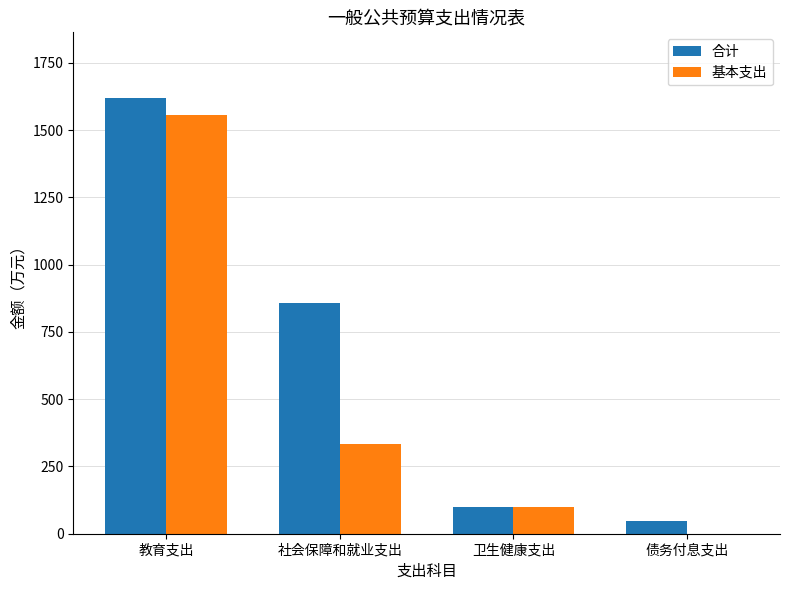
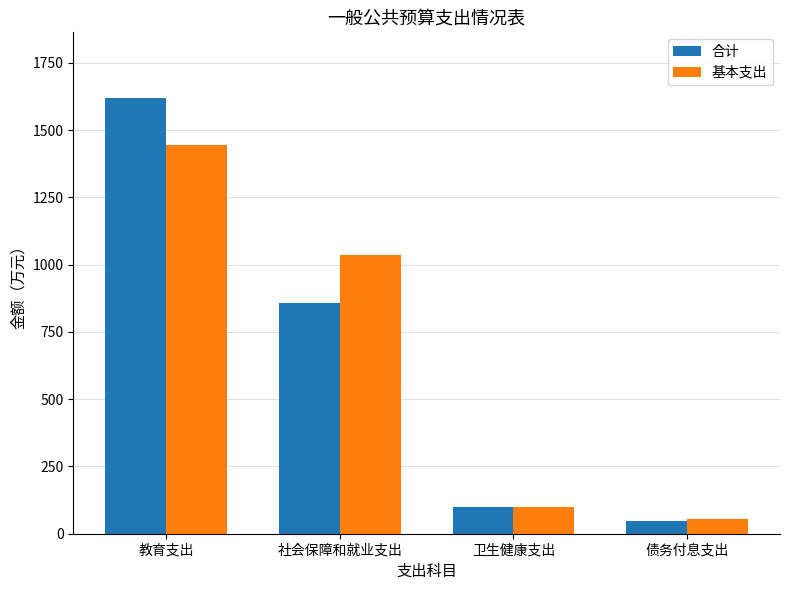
基本支出, 教育支出: 1560 -> 1450
基本支出, 社会保障和就业支出: 340 -> 1030
基本支出, 债务付息支出: 0 -> 60
